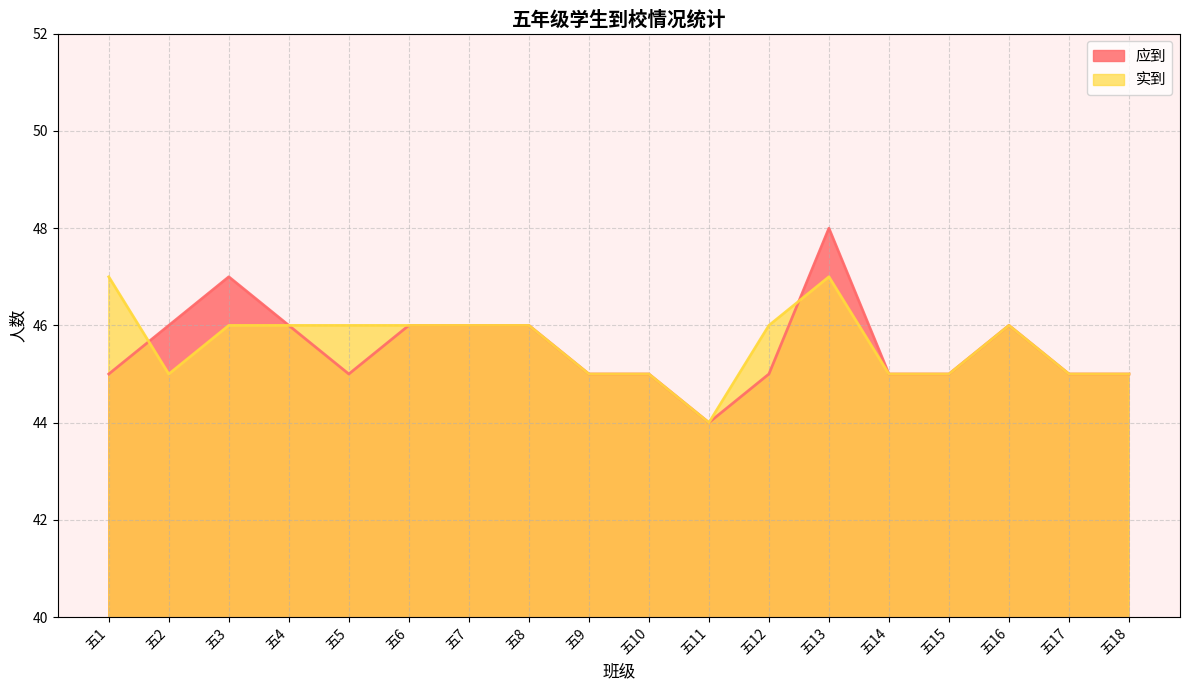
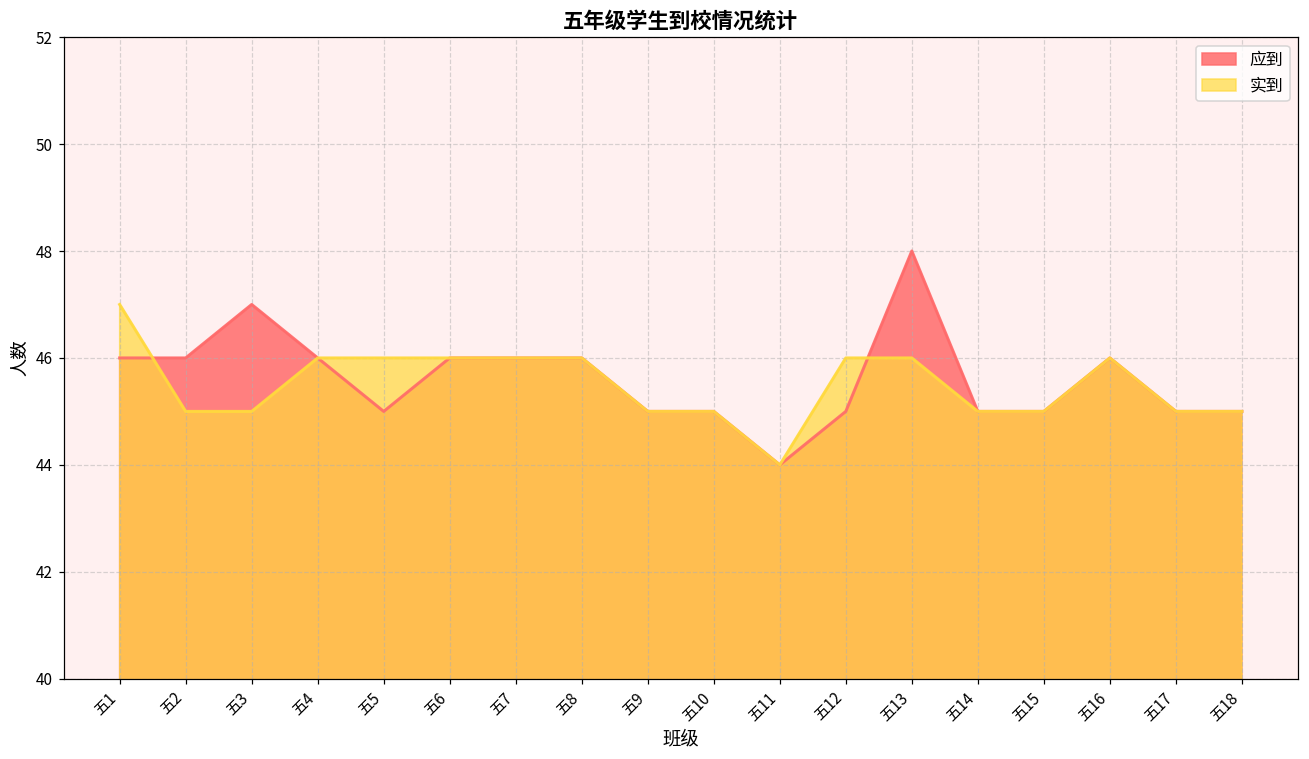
应到, 五1: 45 -> 46
实到, 五3: 46 -> 45
实到, 五13: 47 -> 46
